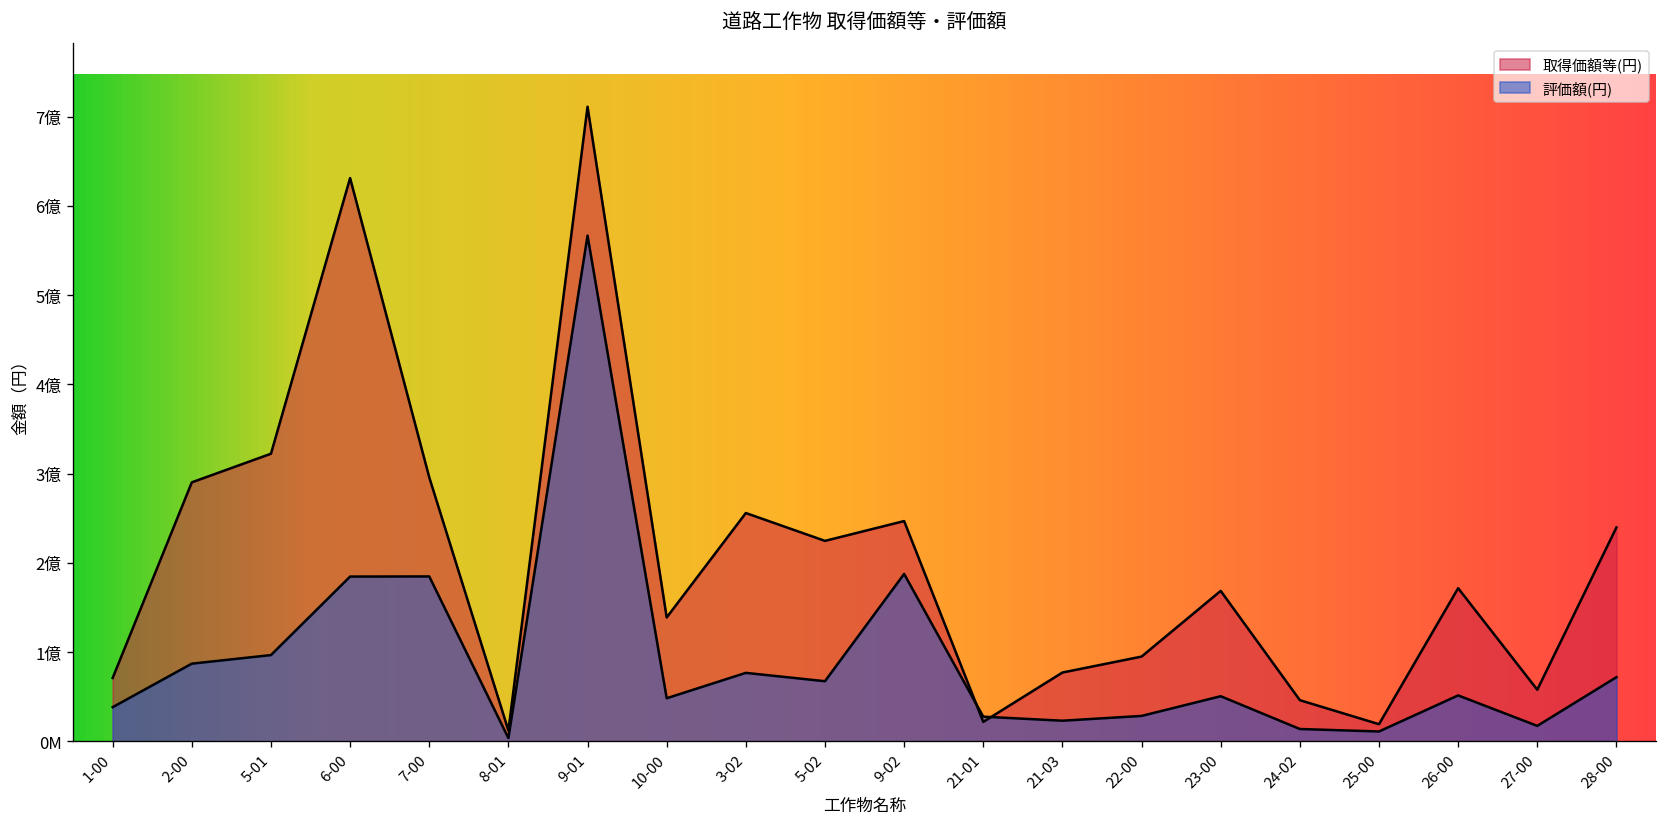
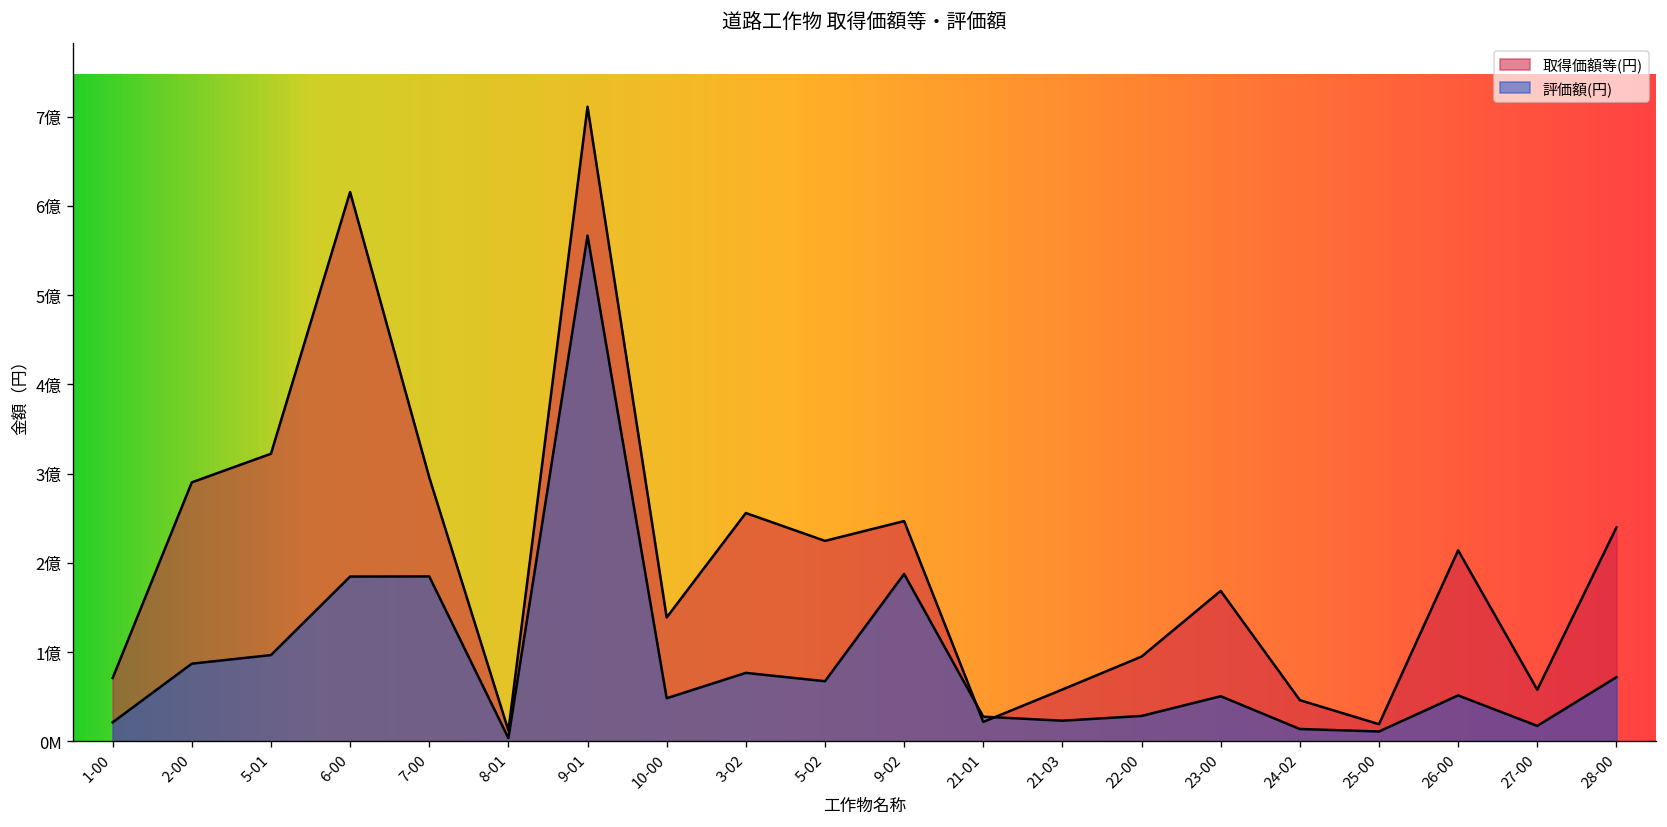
評価額(円), 1-00: 0.4億 -> 0.2億
取得価額等(円), 6-00: 6.3億 -> 6.2億
取得価額等(円), 21-03: 0.8億 -> 0.6億
取得価額等(円), 26-00: 1.7億 -> 2.1億
